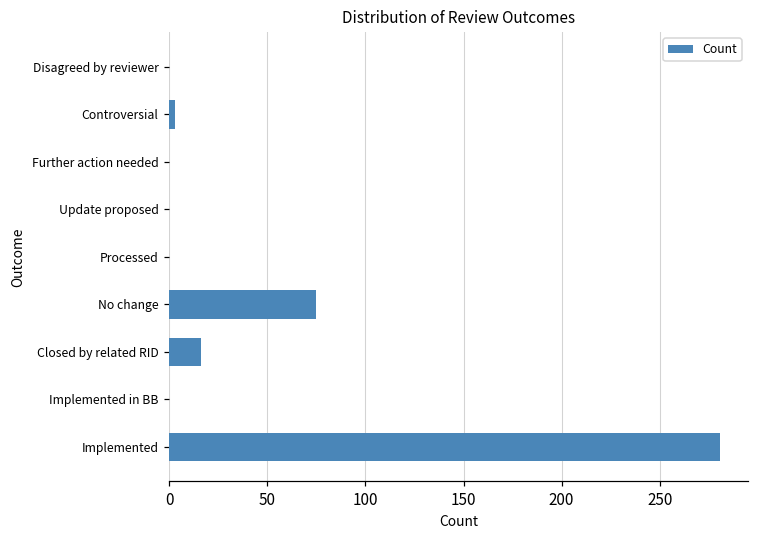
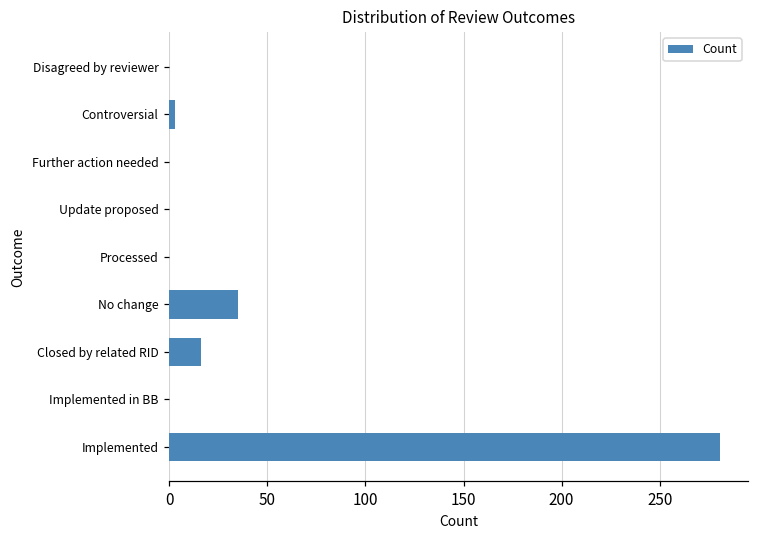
No change: 75 -> 35
